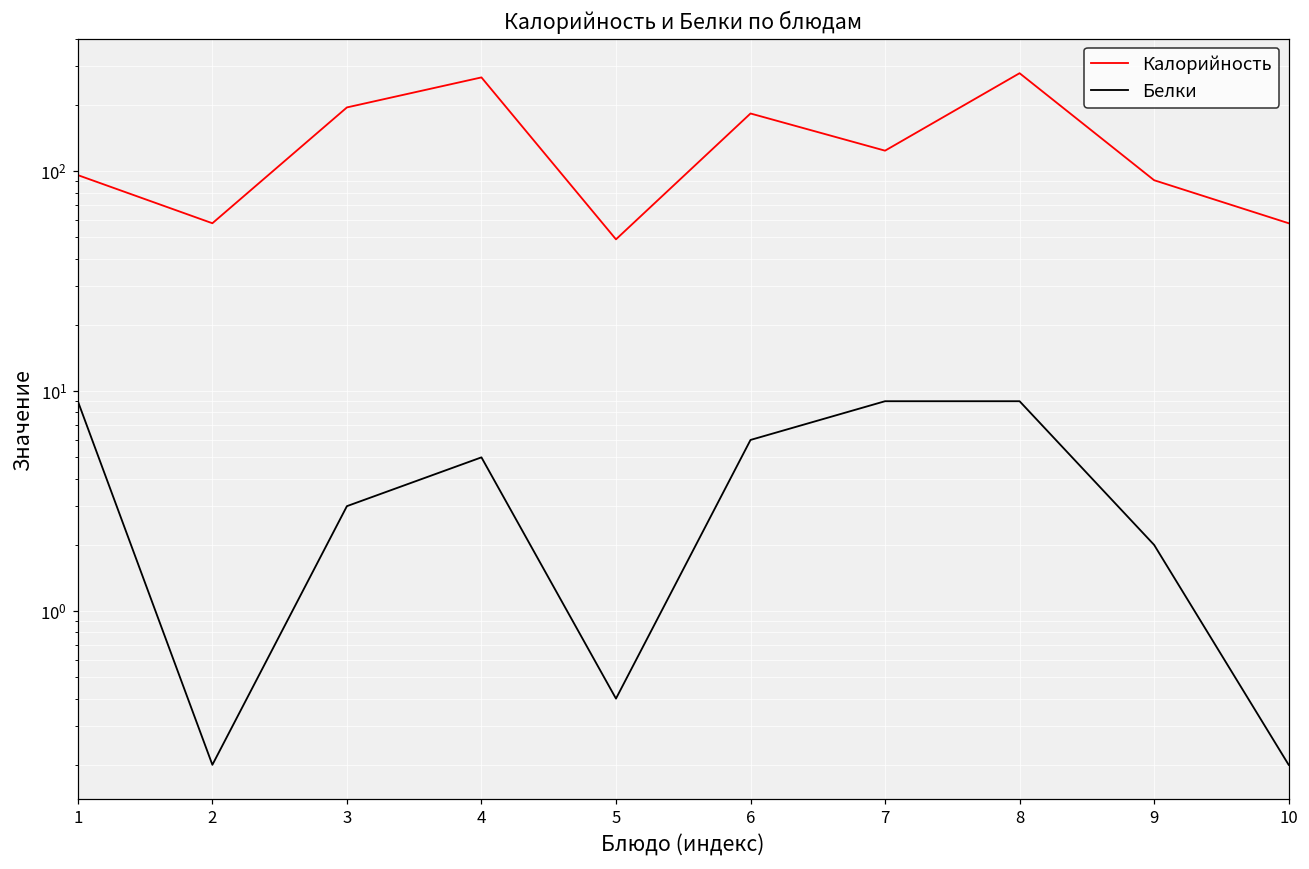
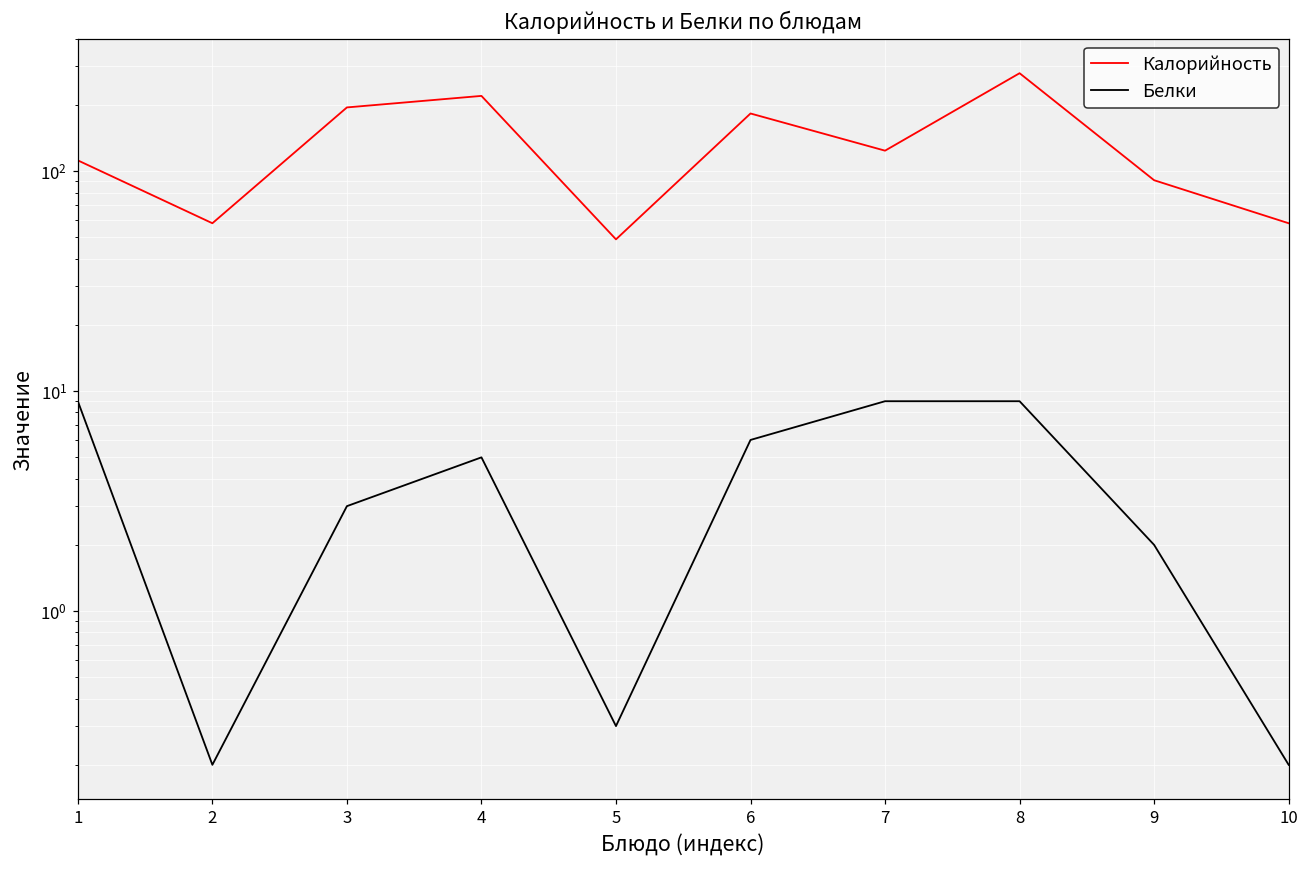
Калорийность, 1: 100 -> 110
Калорийность, 4: 270 -> 220
Белки, 5: 0.4 -> 0.3
